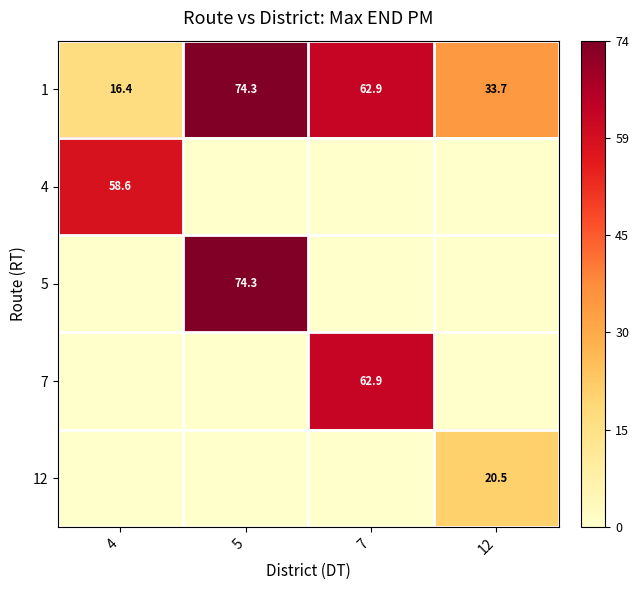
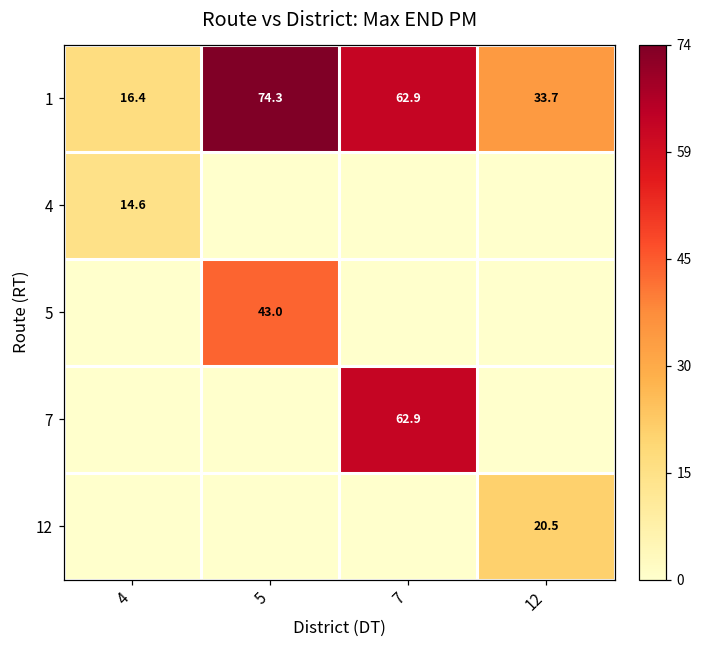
4, 4: 58.6 -> 14.6
5, 5: 74.3 -> 43.0
